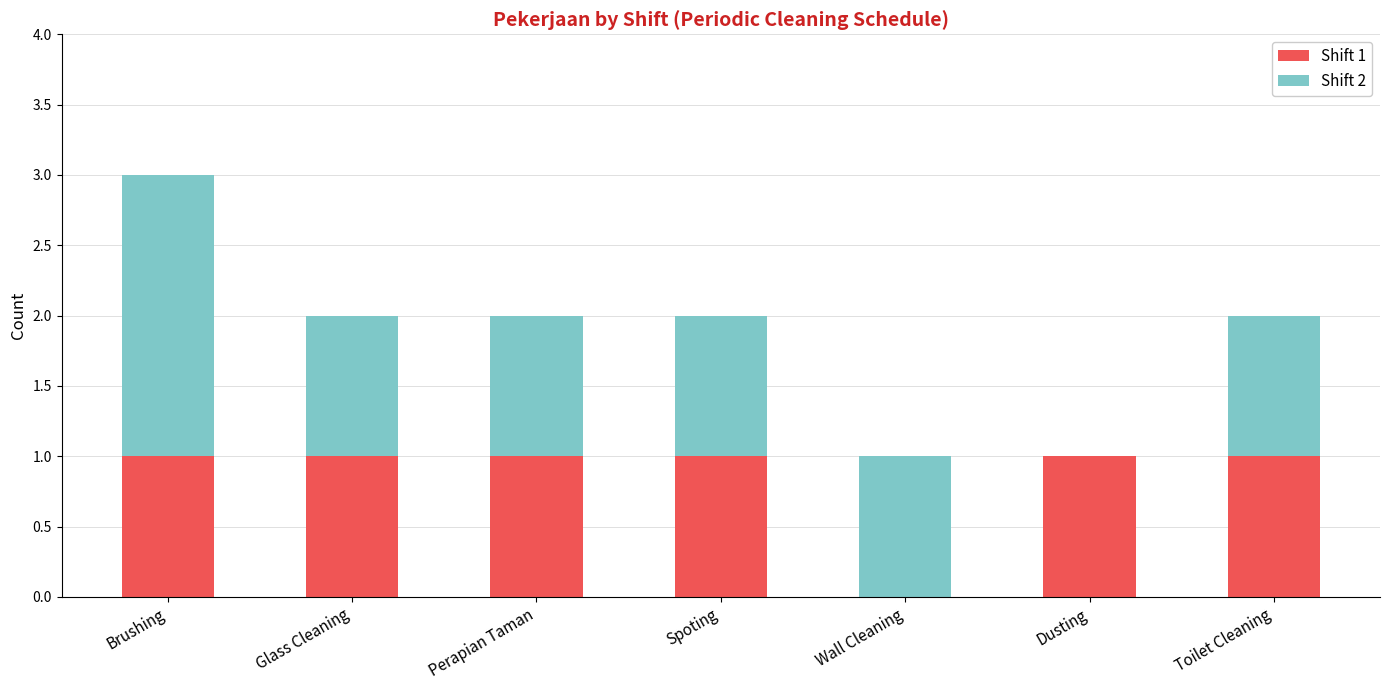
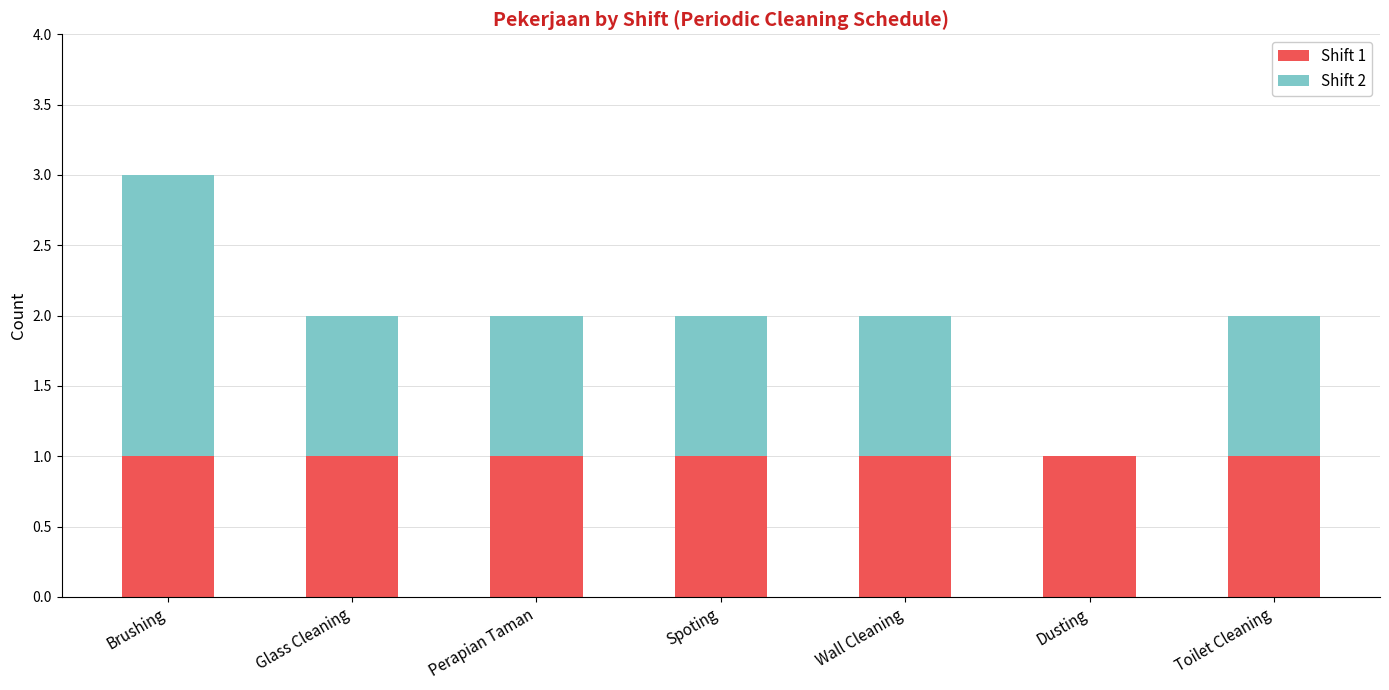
Shift 1, Wall Cleaning: 0 -> 1
